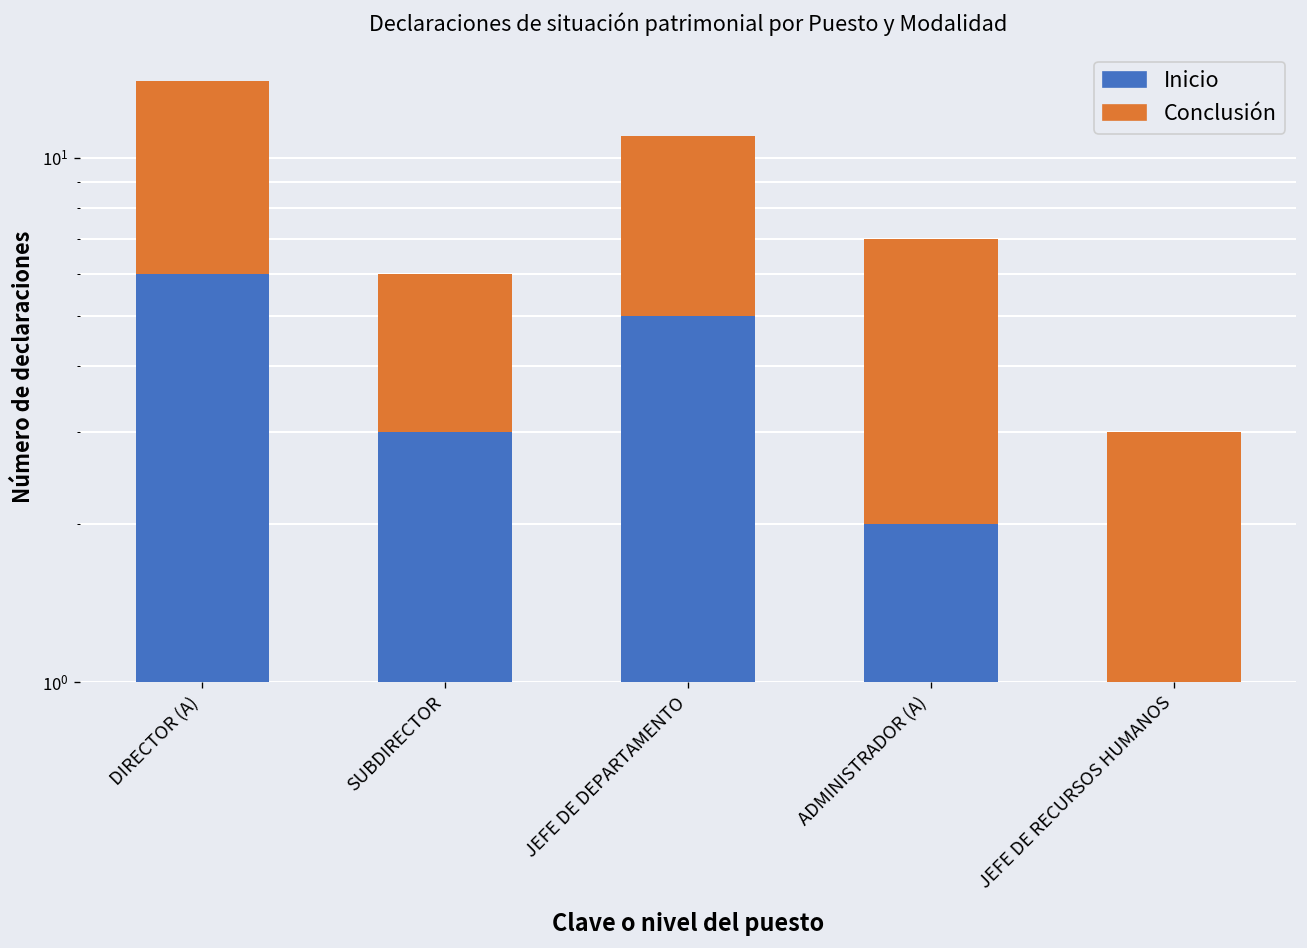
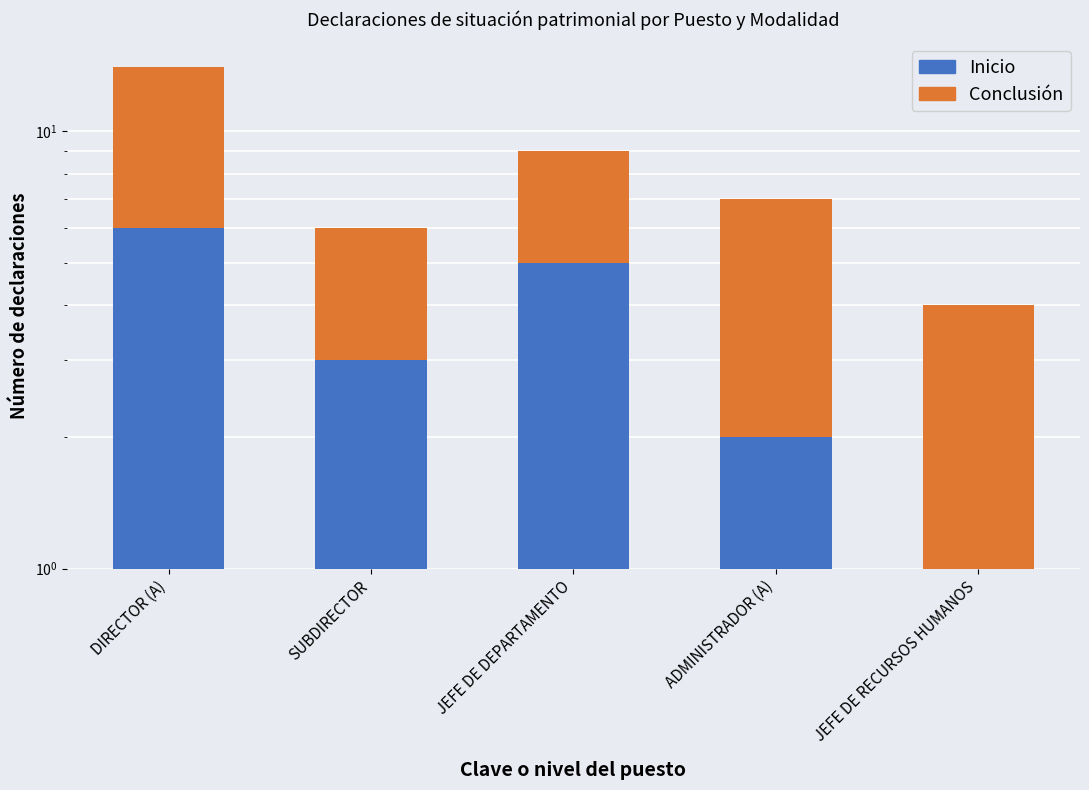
Conclusión, JEFE DE DEPARTAMENTO: 6 -> 4
Conclusión, JEFE DE RECURSOS HUMANOS: 2 -> 3
